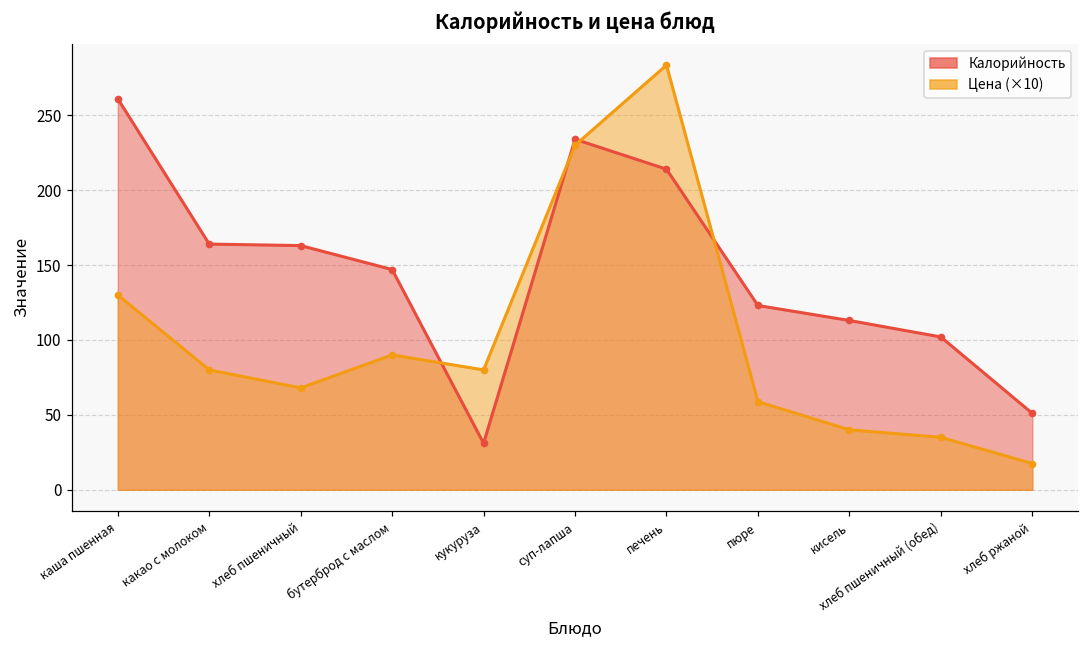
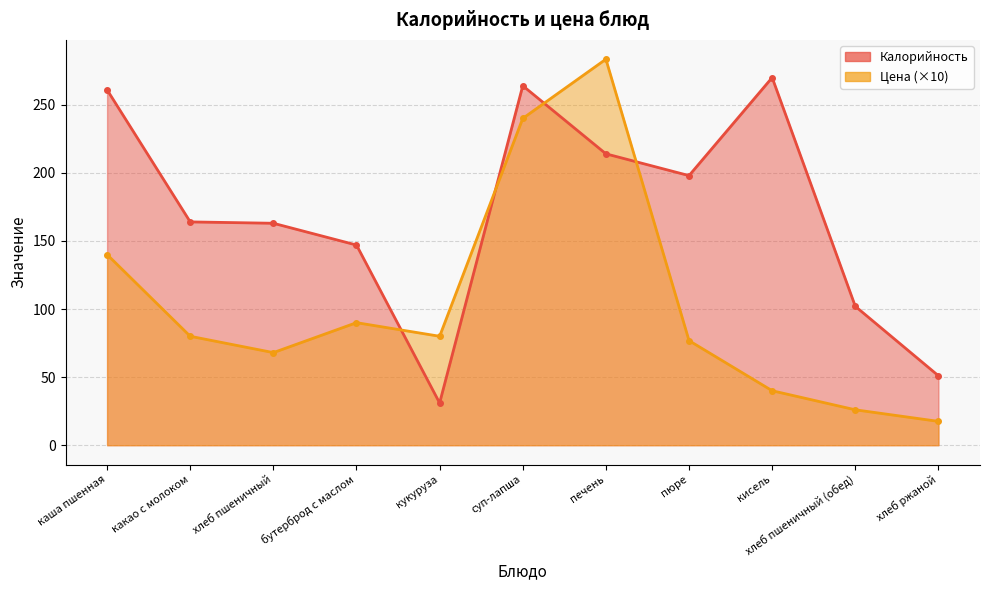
Цена (×10), каша пшенная: 130 -> 140
Калорийность, суп-лапша: 234 -> 264
Цена (×10), суп-лапша: 230 -> 240
Калорийность, пюре: 123 -> 198
Цена (×10), пюре: 59 -> 77
Калорийность, кисель: 113 -> 270
Цена (×10), хлеб пшеничный (обед): 35 -> 26
